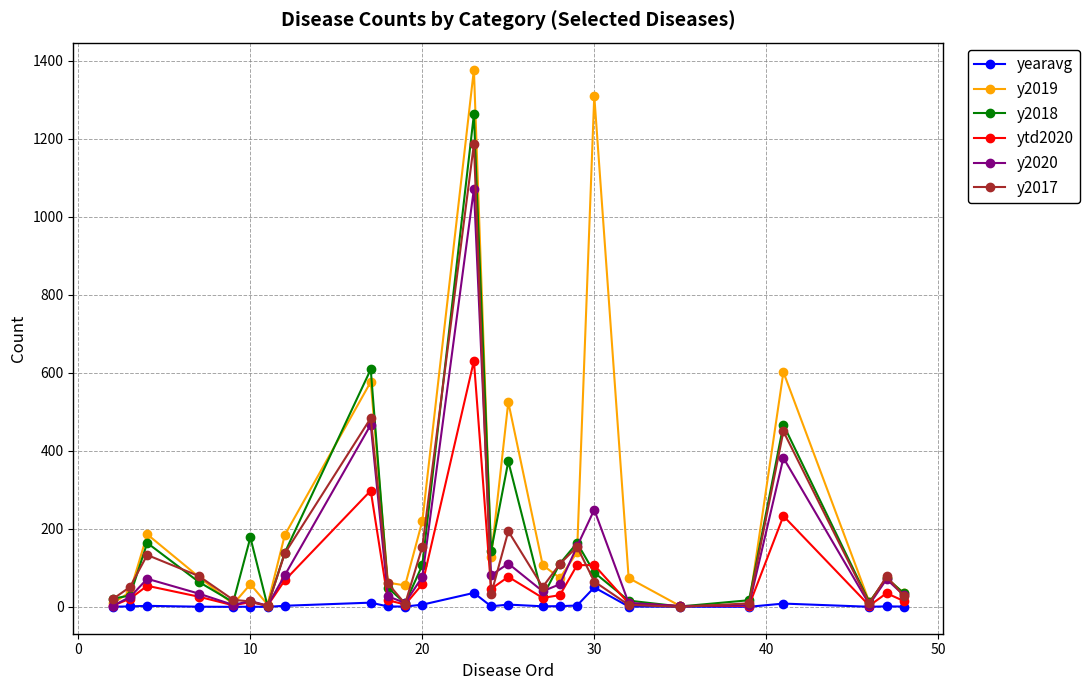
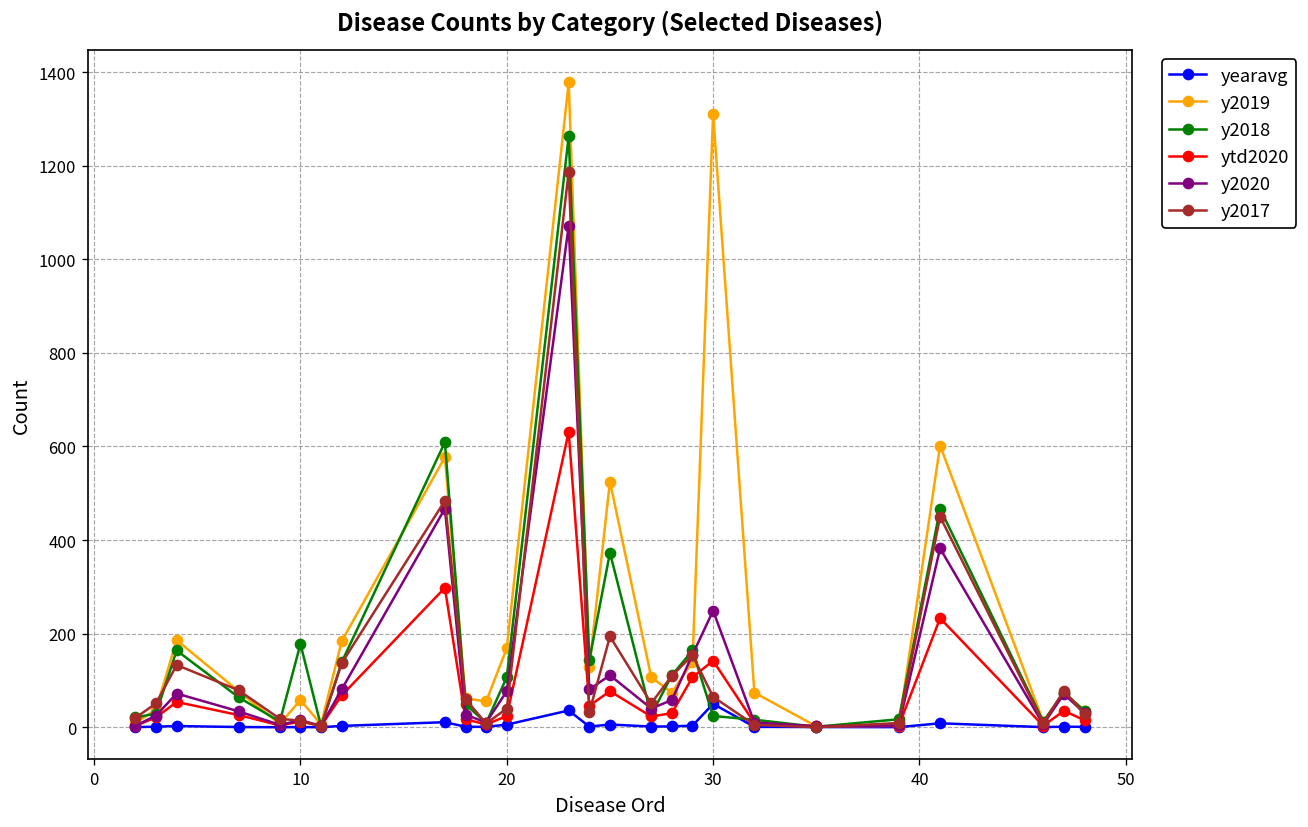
y2019, 20: 220 -> 170
ytd2020, 20: 60 -> 20
y2017, 20: 150 -> 40
y2018, 30: 90 -> 20
ytd2020, 30: 110 -> 140
